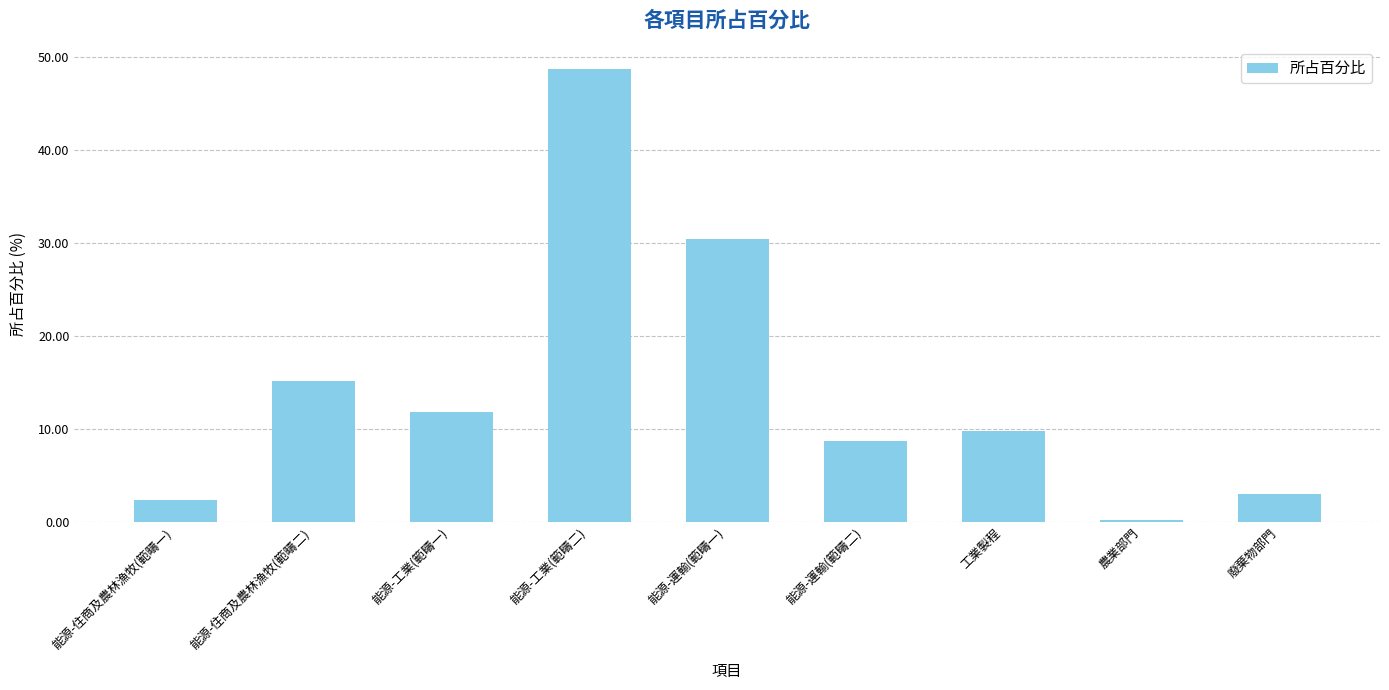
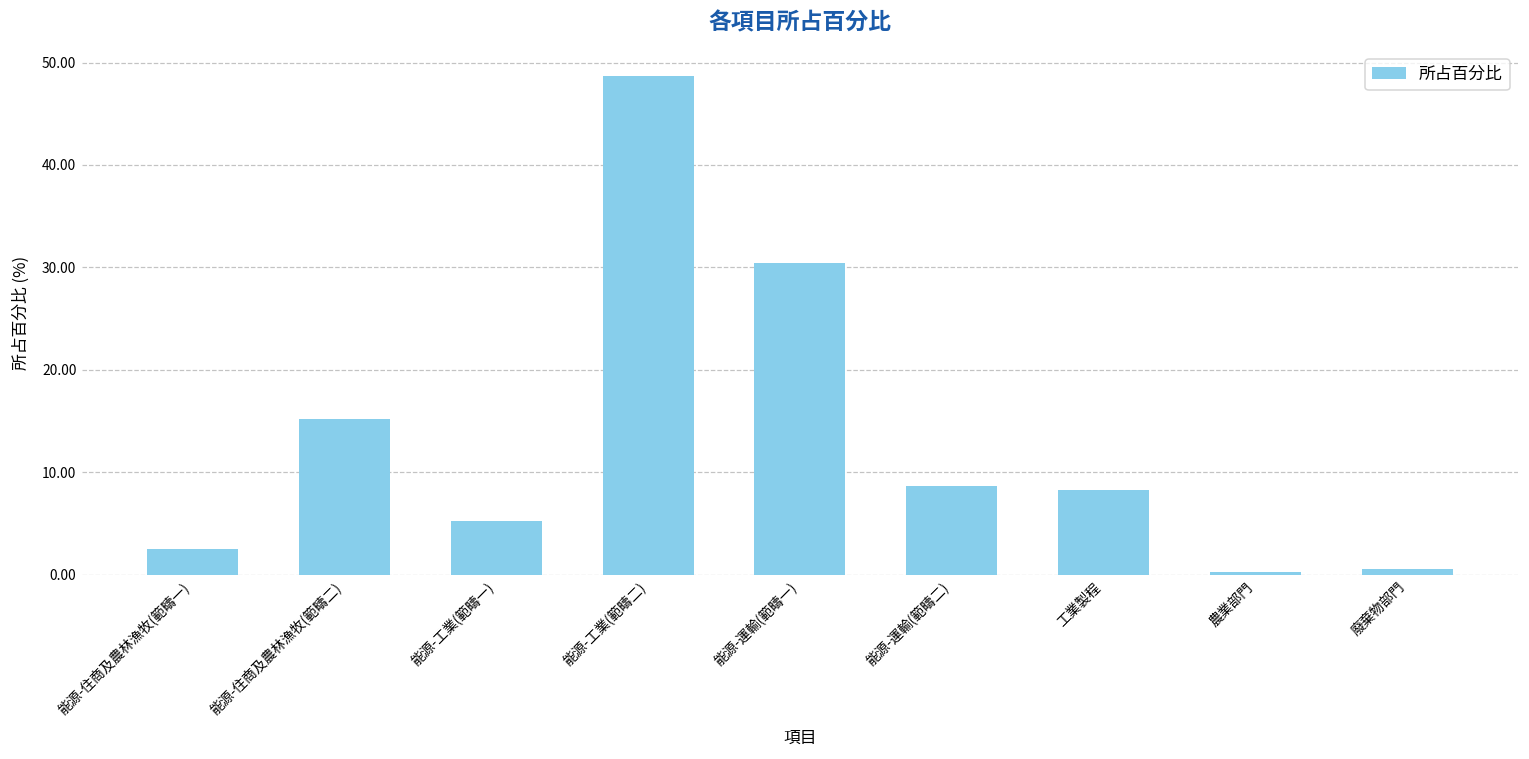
能源-工業(範疇一): 12 -> 5
工業製程: 10 -> 8
廢棄物部門: 3 -> 1
